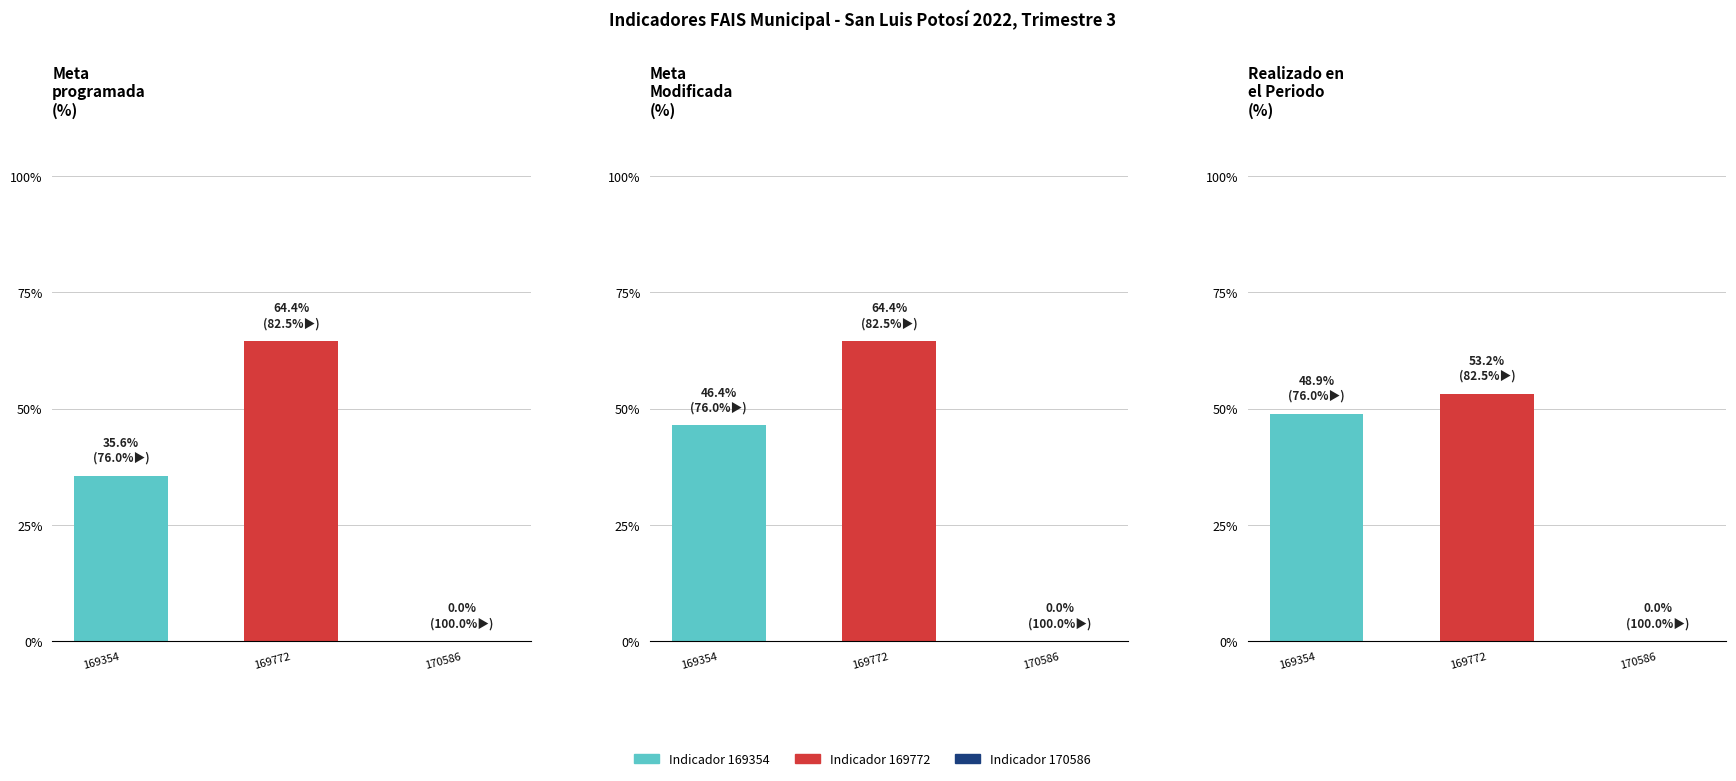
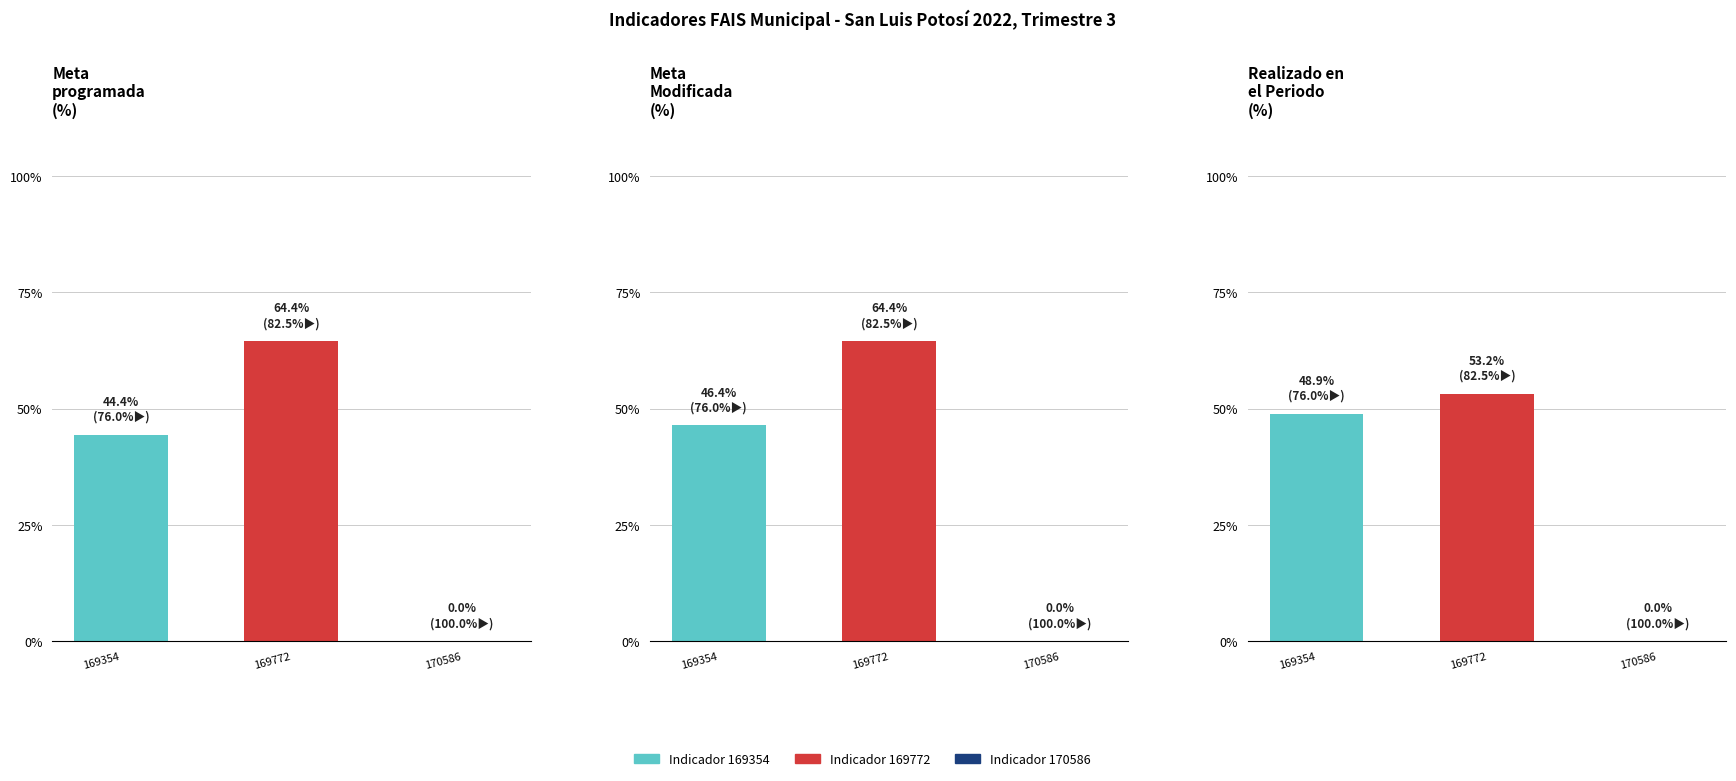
Meta programada (%), 169354: 35.6% -> 44.4%
